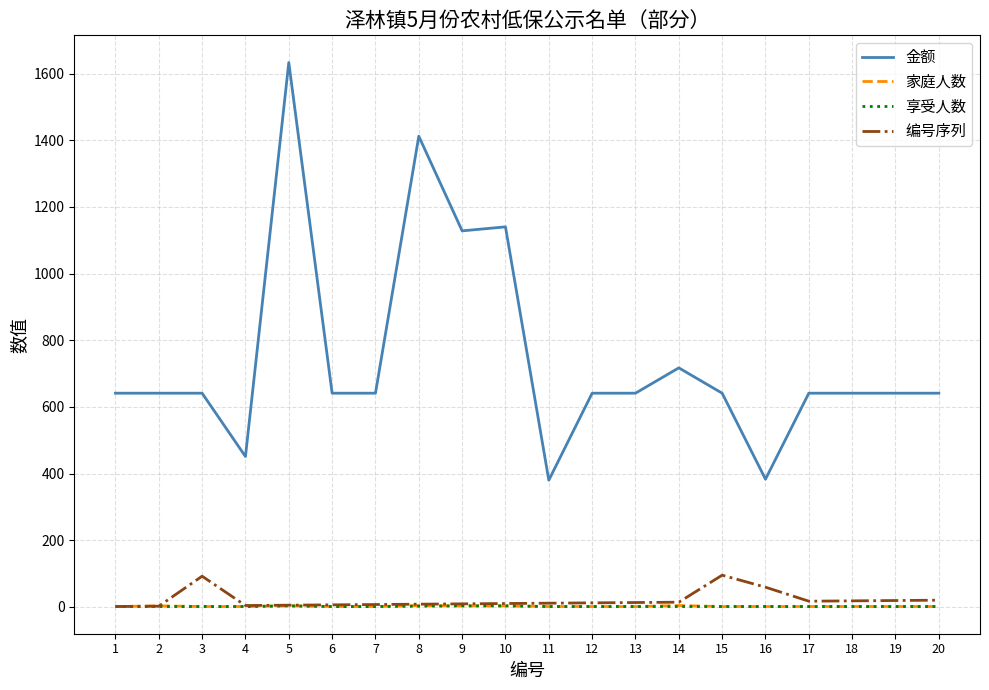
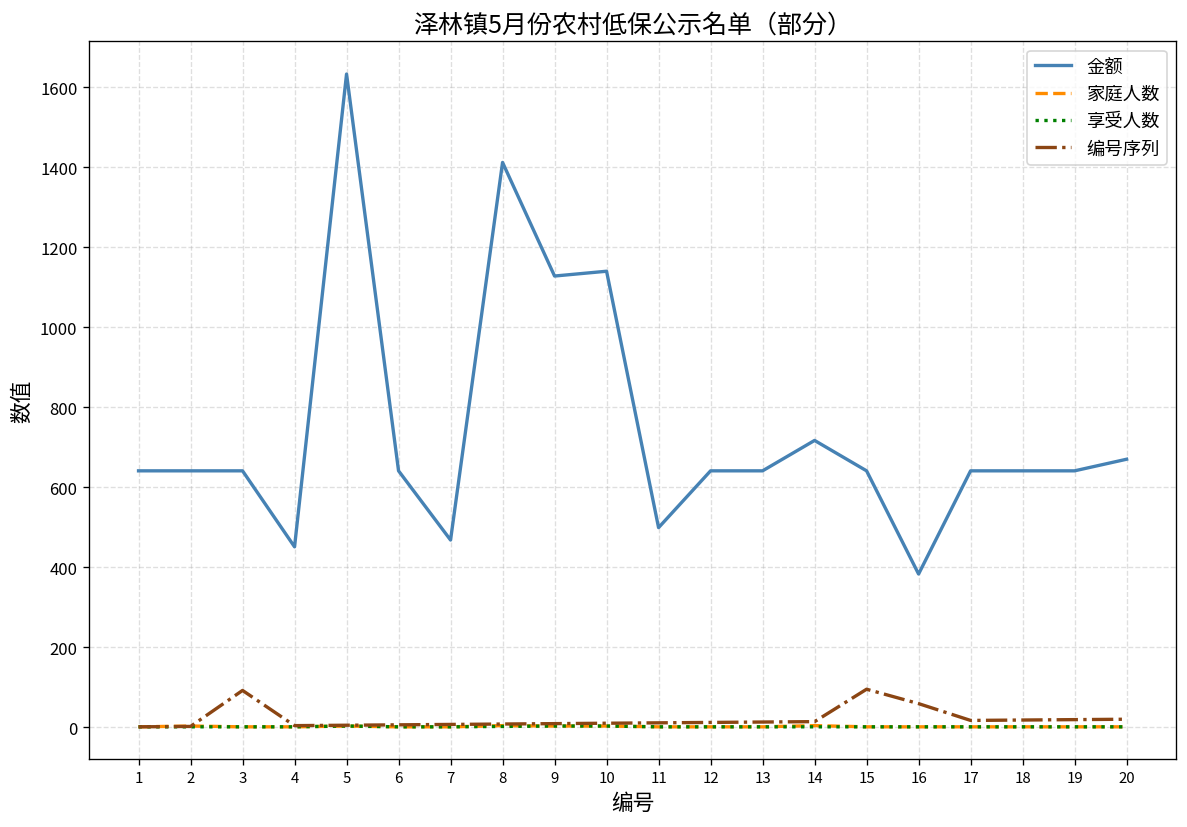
金额, 7: 640 -> 470
金额, 11: 380 -> 500
金额, 20: 640 -> 670
